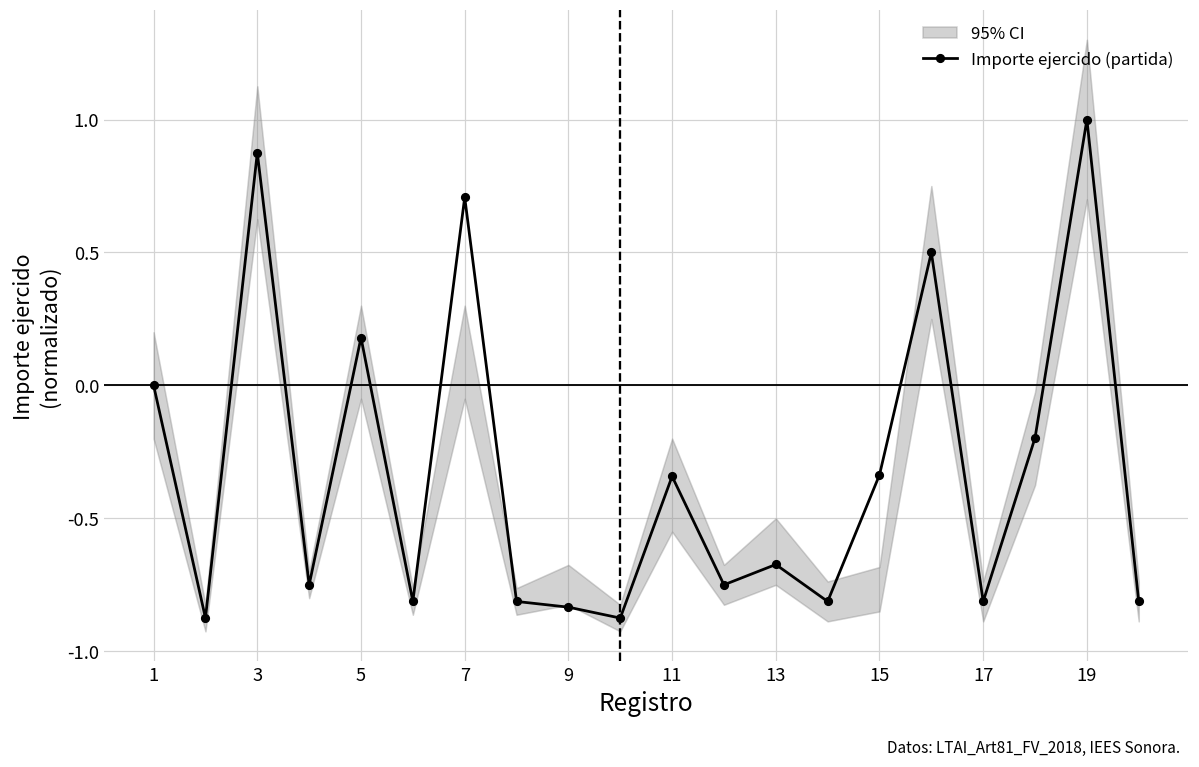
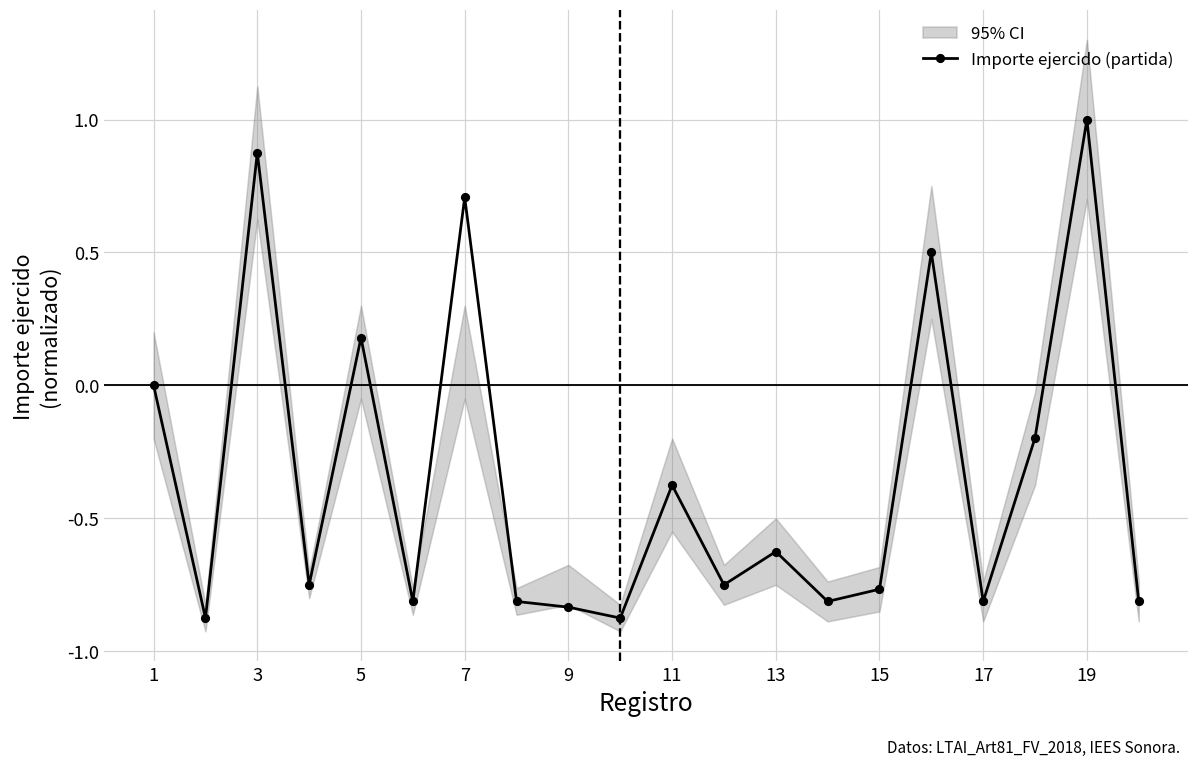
Importe ejercido (partida), 11: -0.34 -> -0.38
Importe ejercido (partida), 13: -0.67 -> -0.63
Importe ejercido (partida), 15: -0.34 -> -0.77
